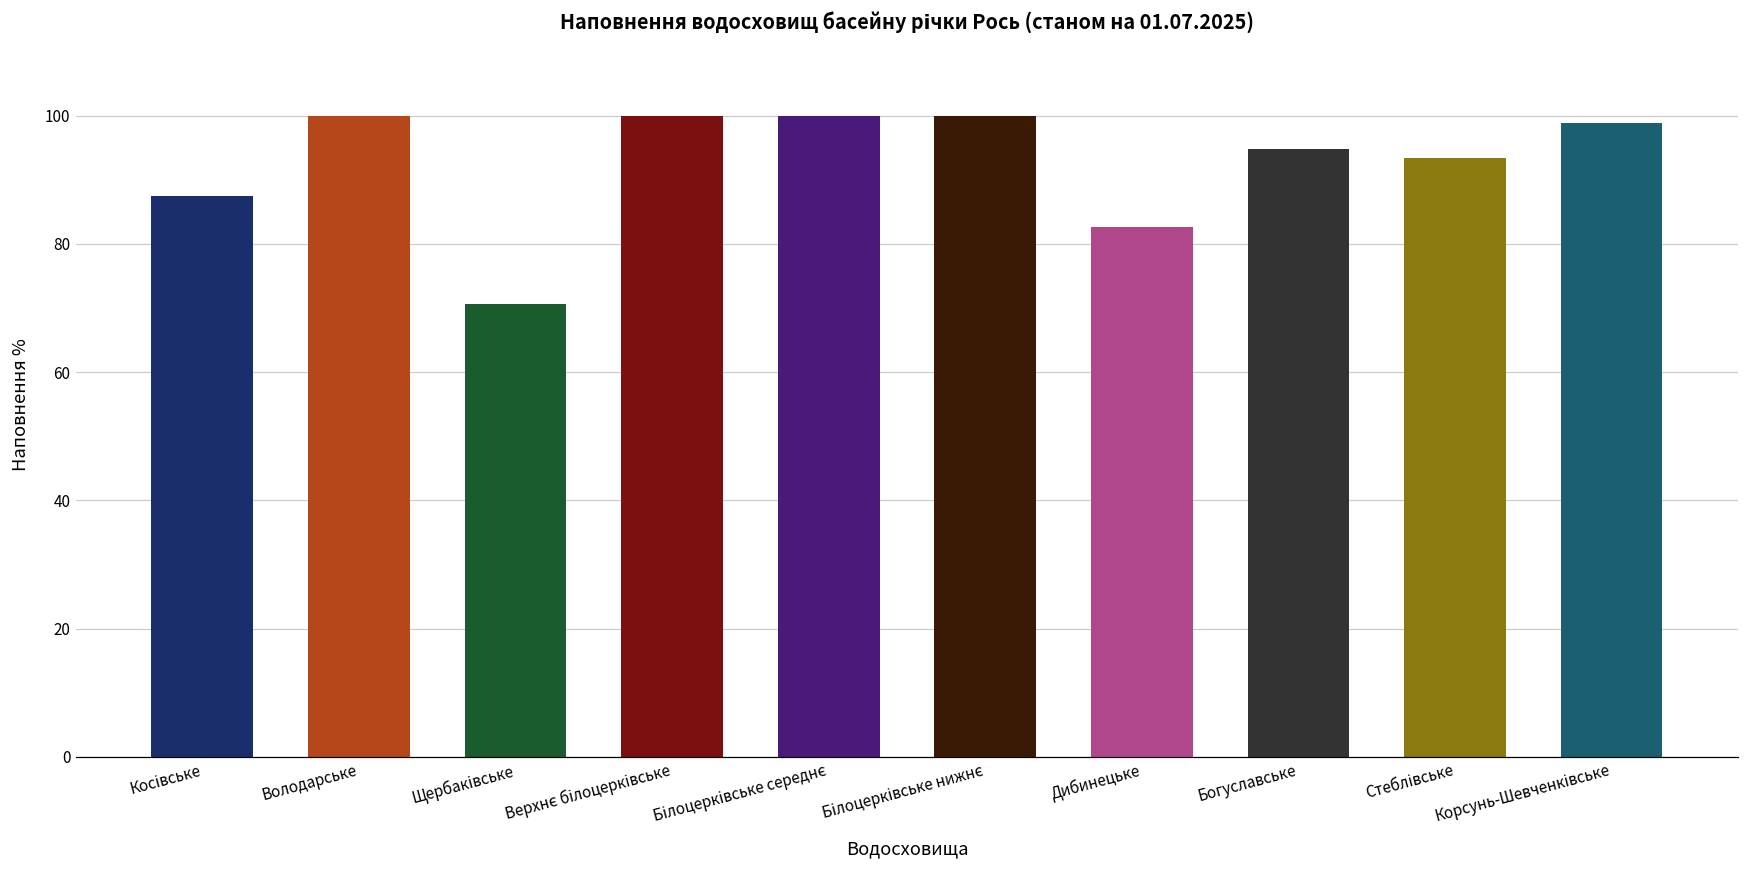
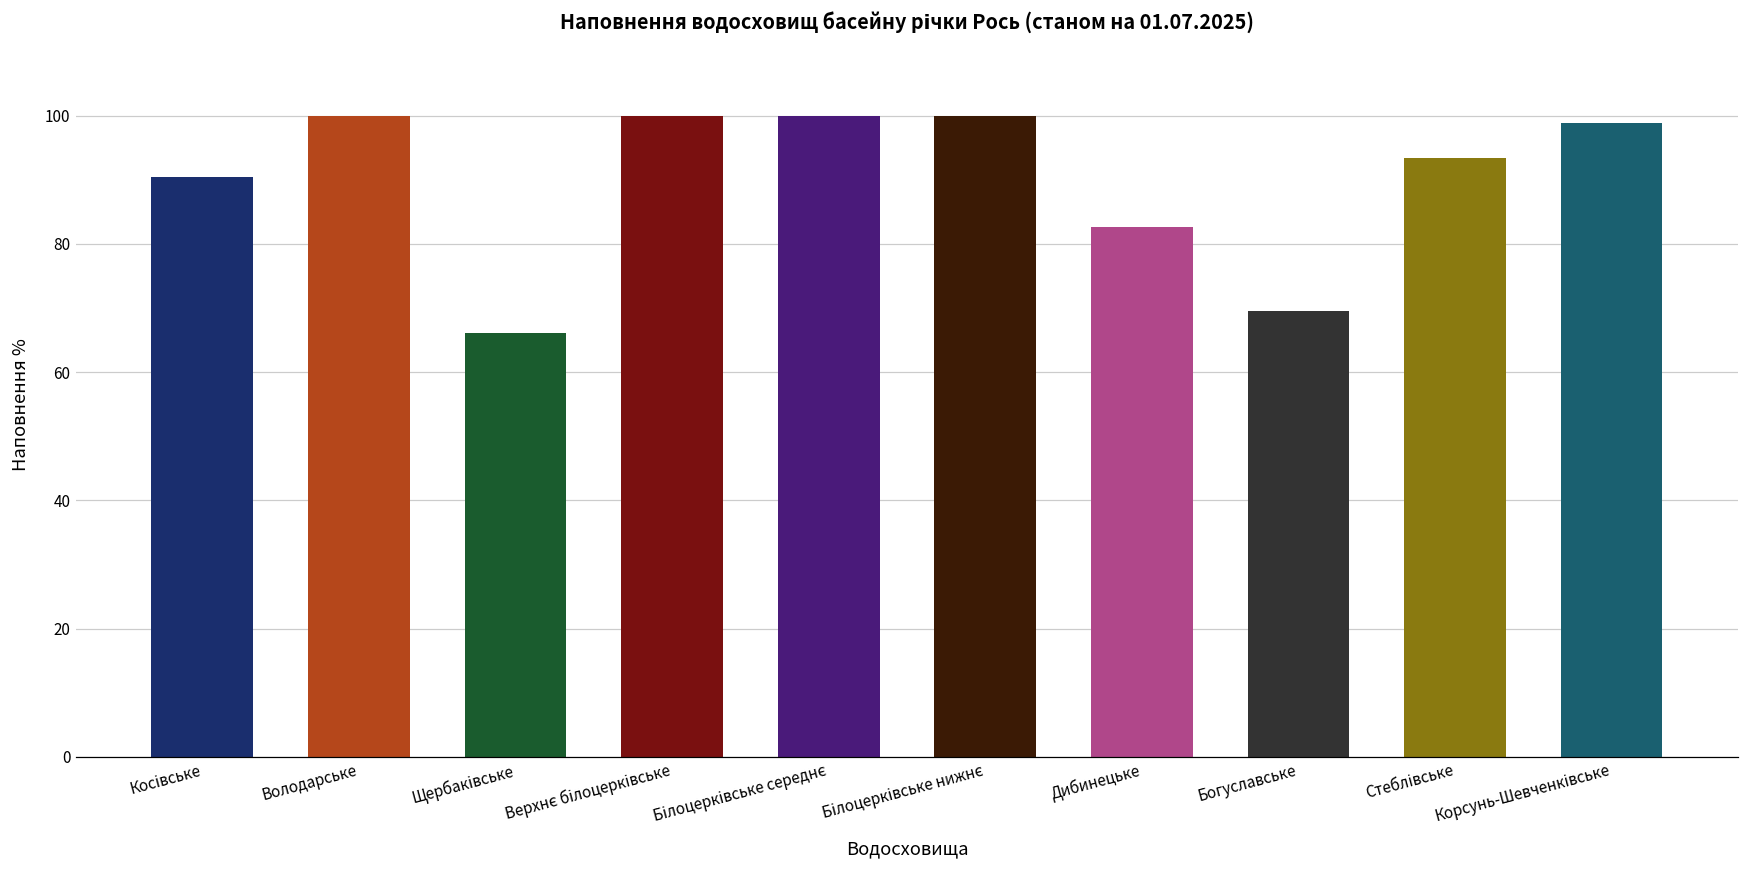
Косівське: 88 -> 90
Щербаківське: 71 -> 66
Богуславське: 95 -> 70
